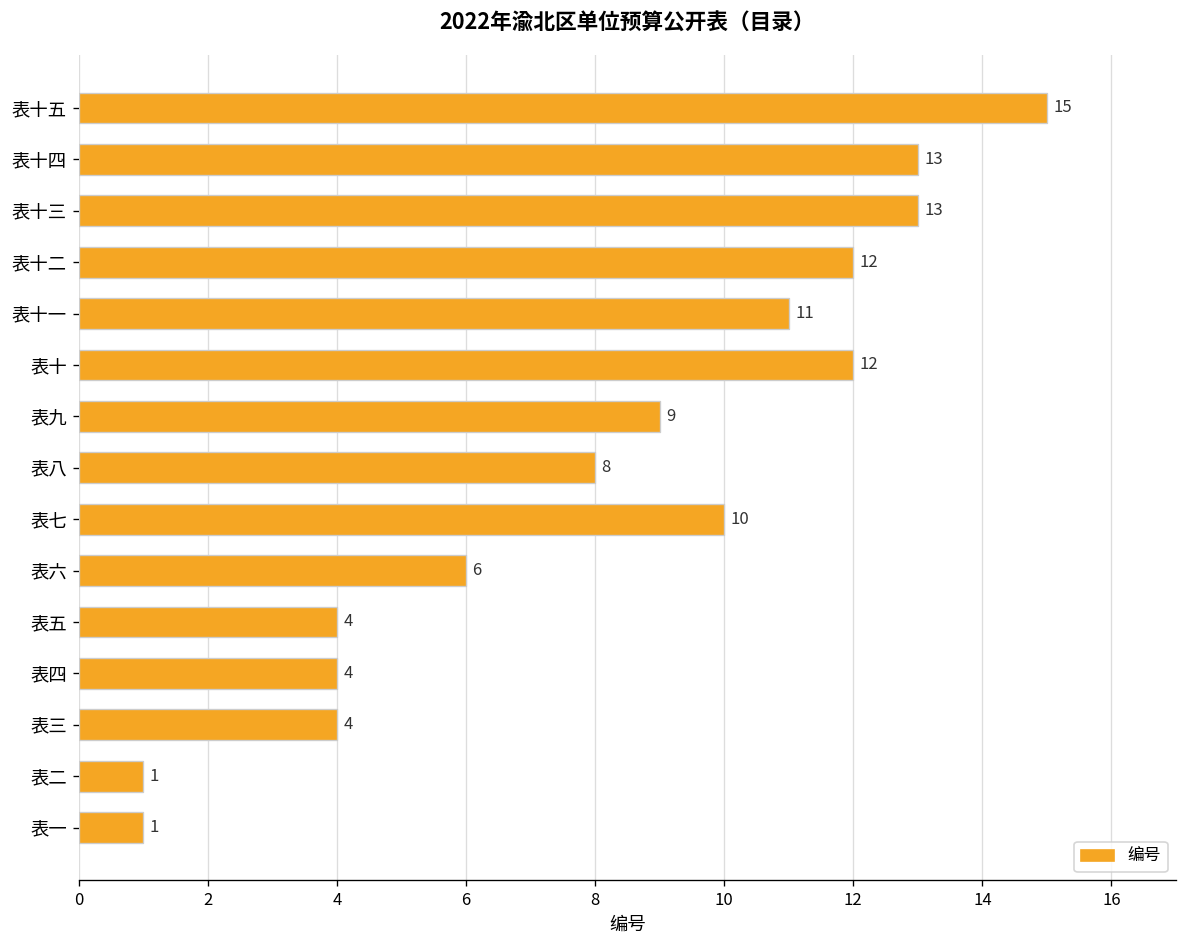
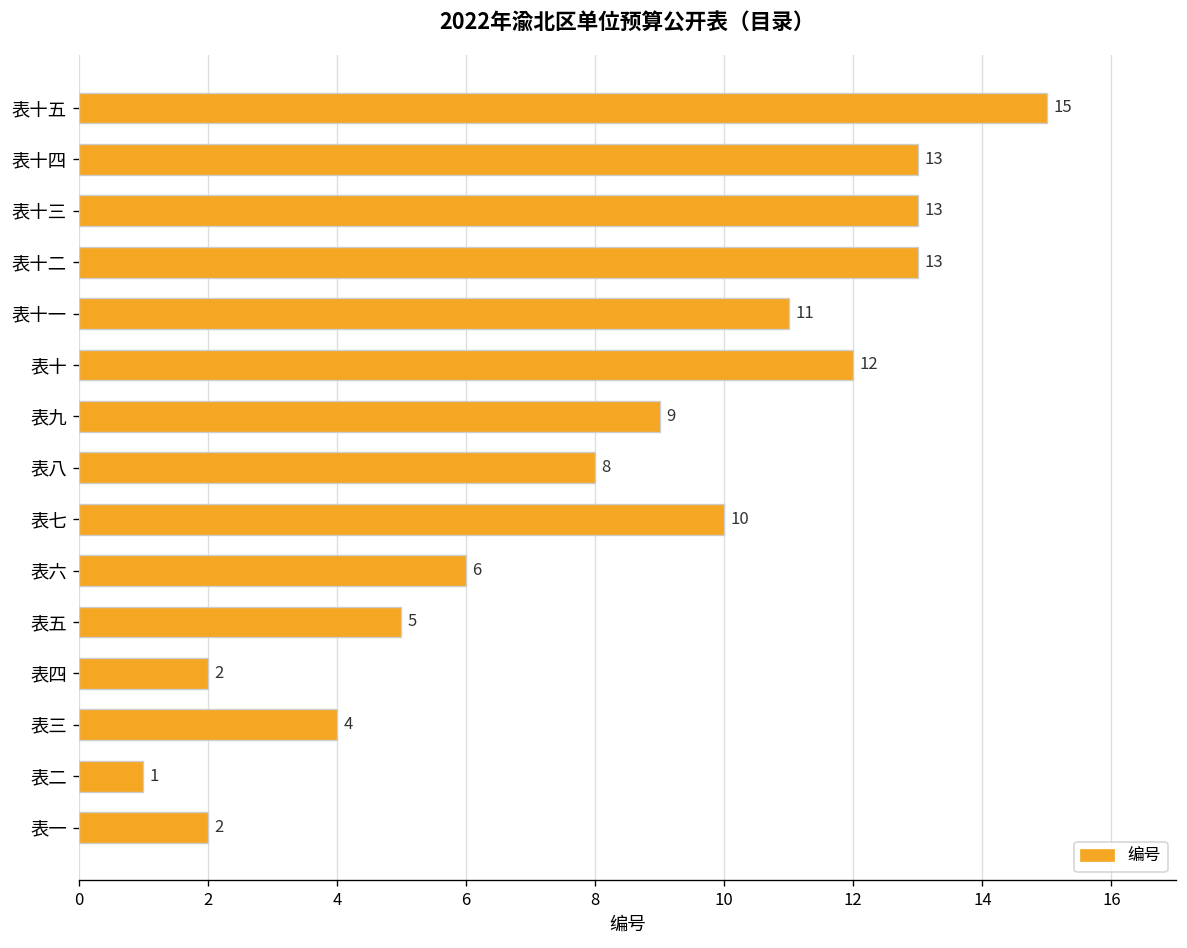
表十二: 12 -> 13
表五: 4 -> 5
表四: 4 -> 2
表一: 1 -> 2
